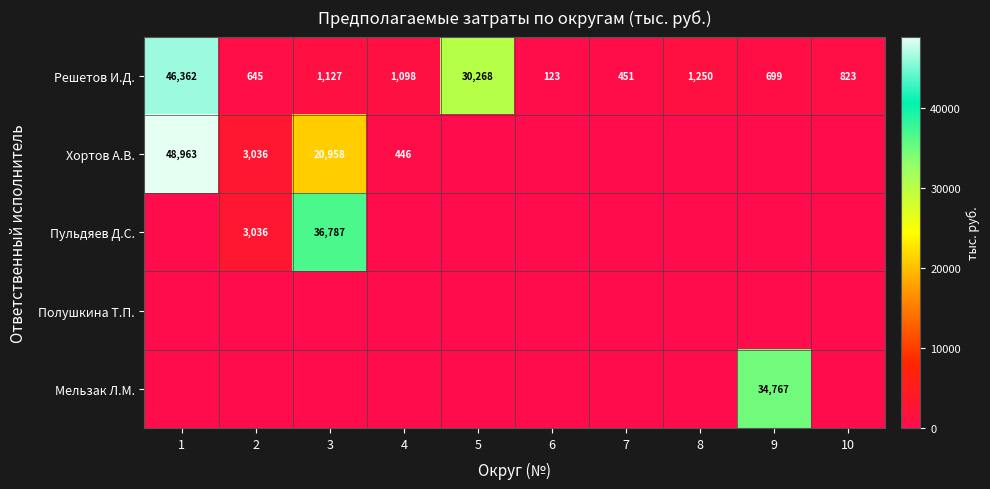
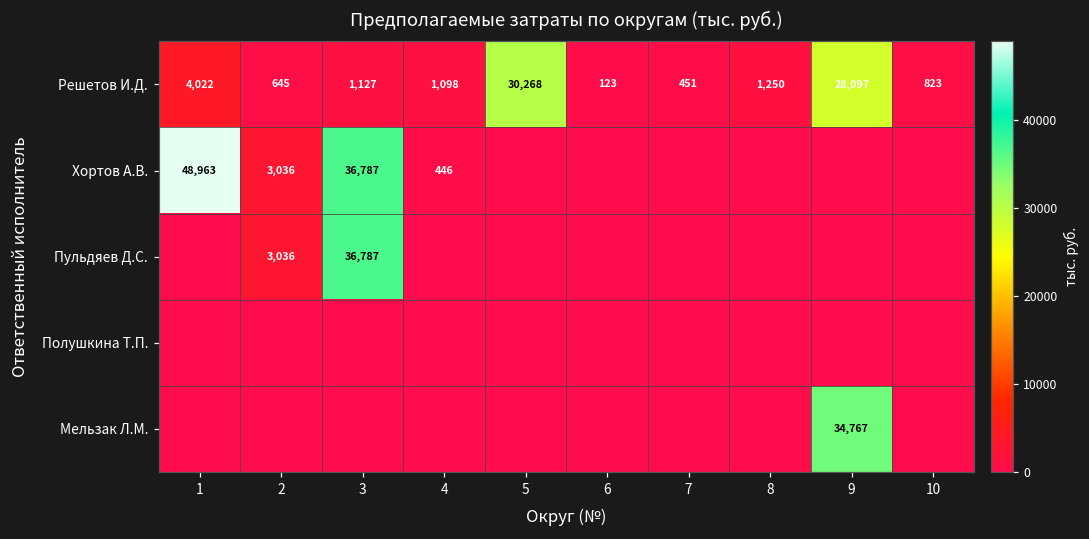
Решетов И.Д., 1: 46,362 -> 4,022
Решетов И.Д., 9: 699 -> 28,097
Хортов А.В., 3: 20,958 -> 36,787
